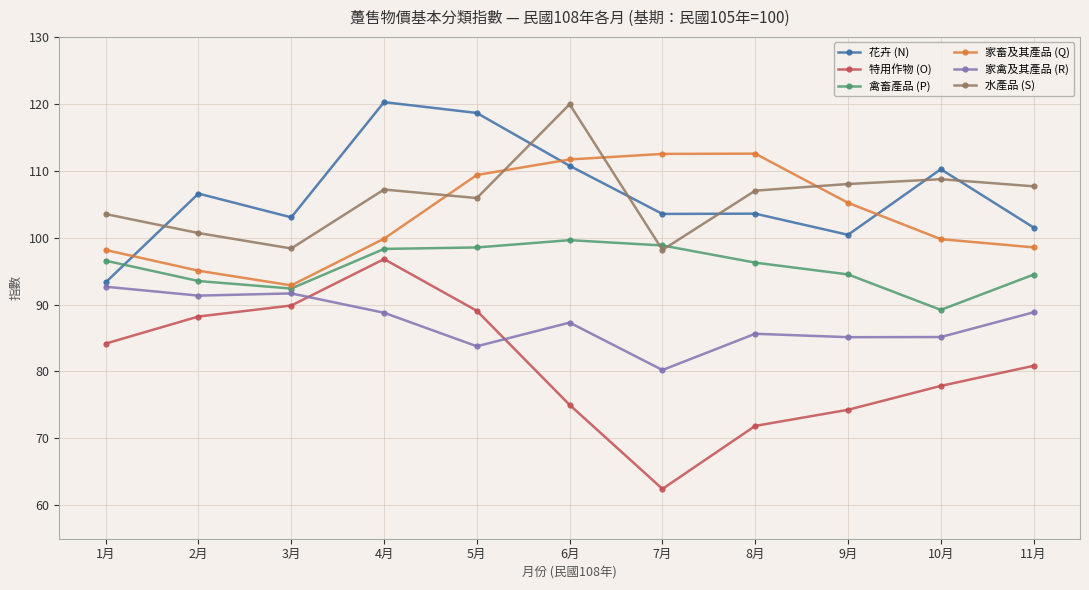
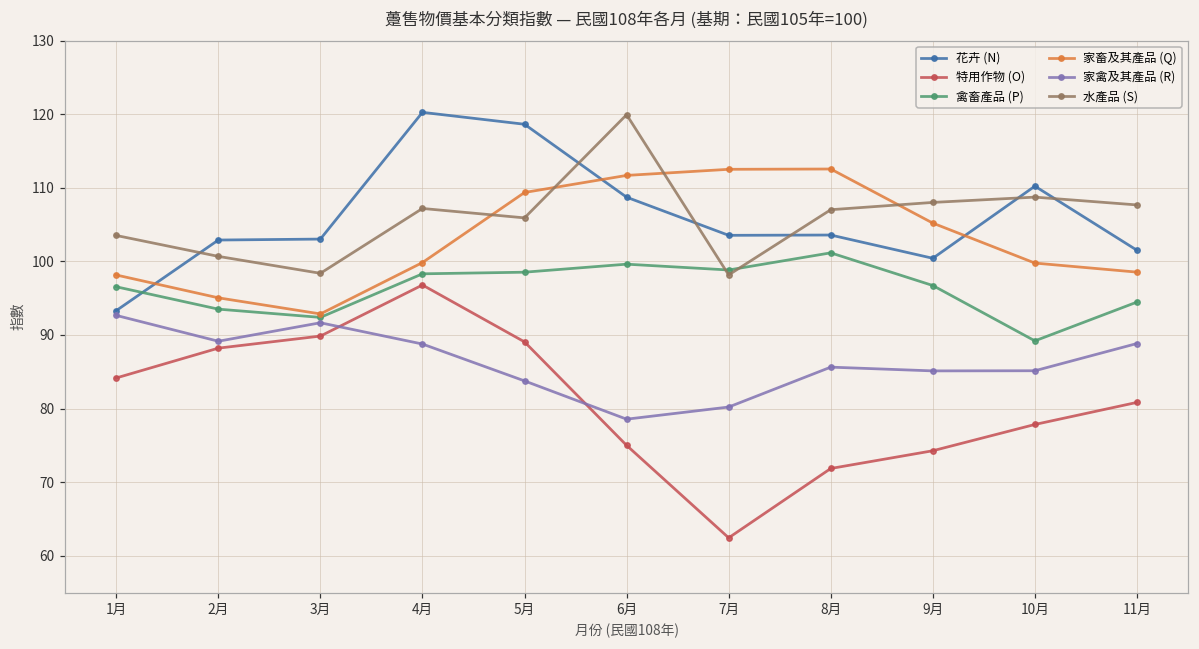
花卉 (N), 2月: 107 -> 103
家禽及其產品 (R), 2月: 91 -> 89
花卉 (N), 6月: 111 -> 109
家禽及其產品 (R), 6月: 87 -> 79
禽畜產品 (P), 8月: 96 -> 101
禽畜產品 (P), 9月: 95 -> 97
